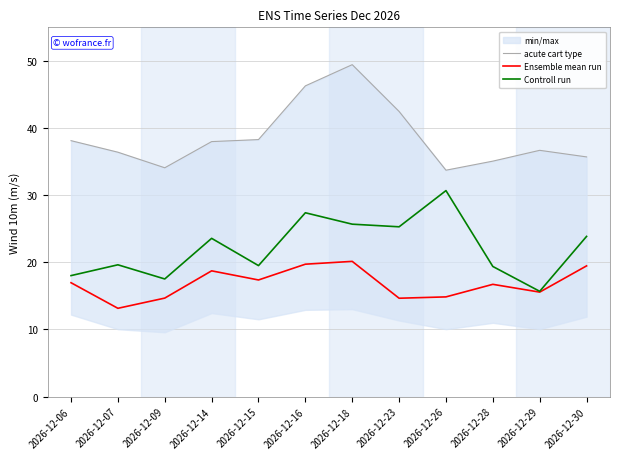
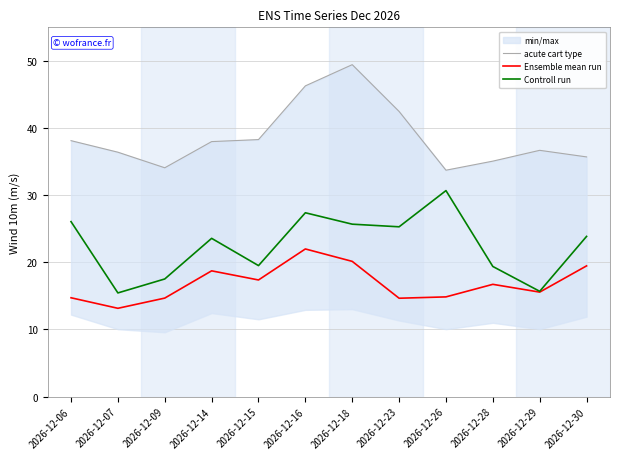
Ensemble mean run, 2026-12-06: 17 -> 15
Controll run, 2026-12-06: 18 -> 26
Controll run, 2026-12-07: 20 -> 15
Ensemble mean run, 2026-12-16: 20 -> 22
